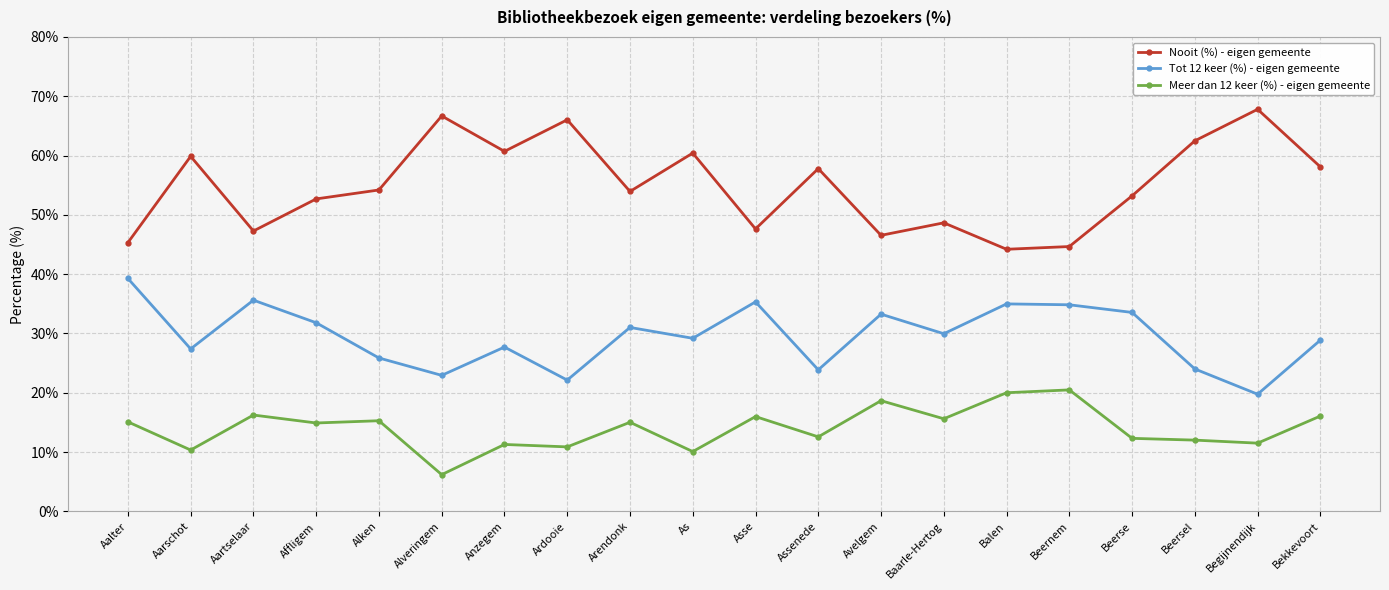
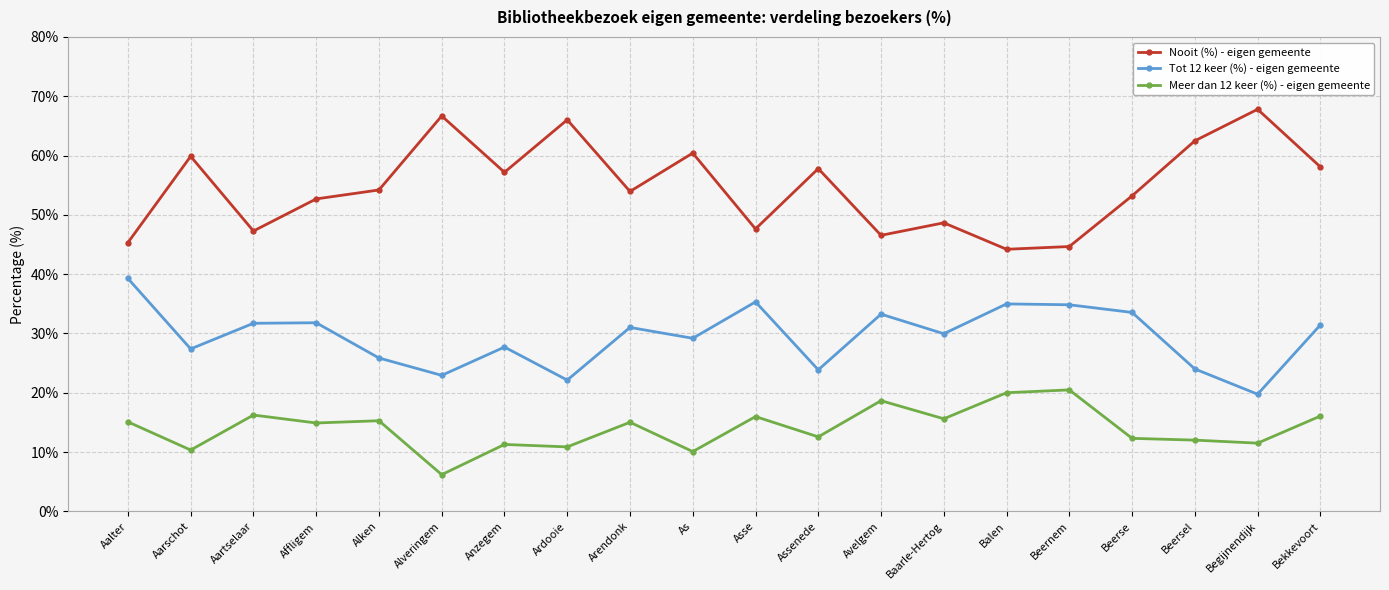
Tot 12 keer (%) - eigen gemeente, Aartselaar: 36% -> 32%
Nooit (%) - eigen gemeente, Anzegem: 61% -> 57%
Tot 12 keer (%) - eigen gemeente, Bekkevoort: 29% -> 31%
